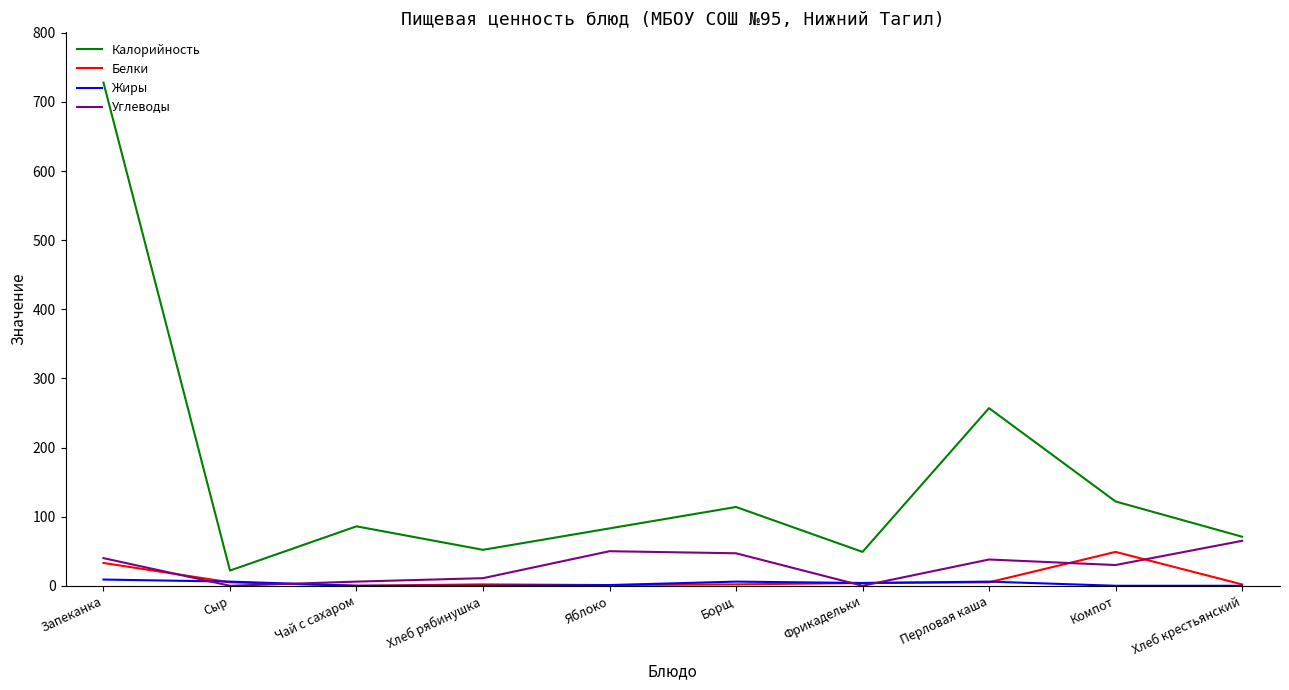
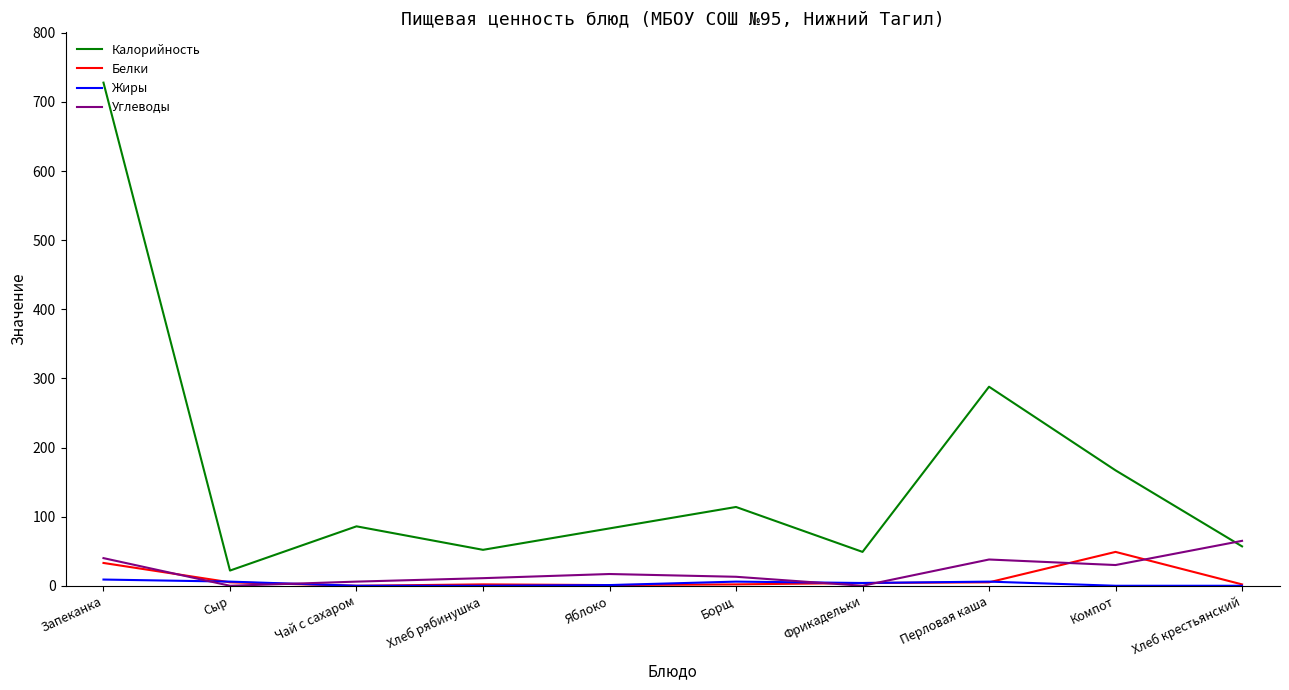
Углеводы, Яблоко: 50 -> 20
Углеводы, Борщ: 50 -> 10
Калорийность, Перловая каша: 260 -> 290
Калорийность, Компот: 120 -> 170
Калорийность, Хлеб крестьянский: 70 -> 60
